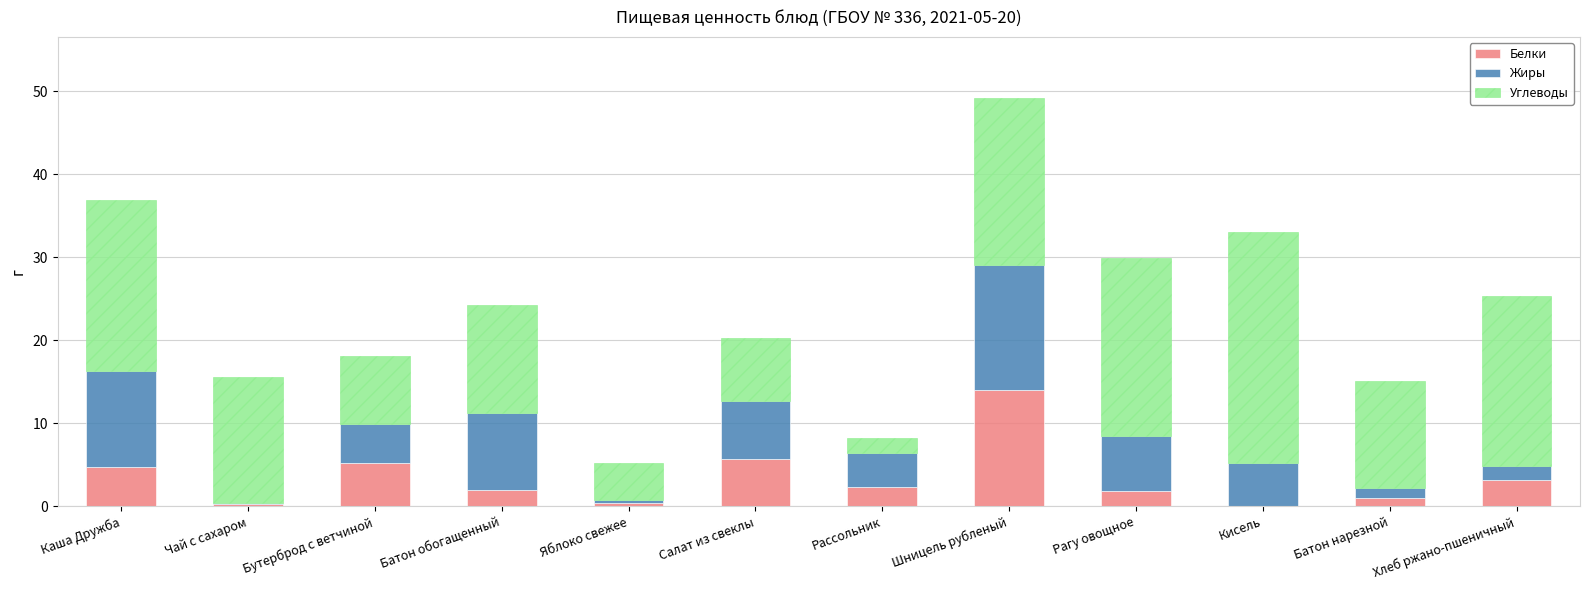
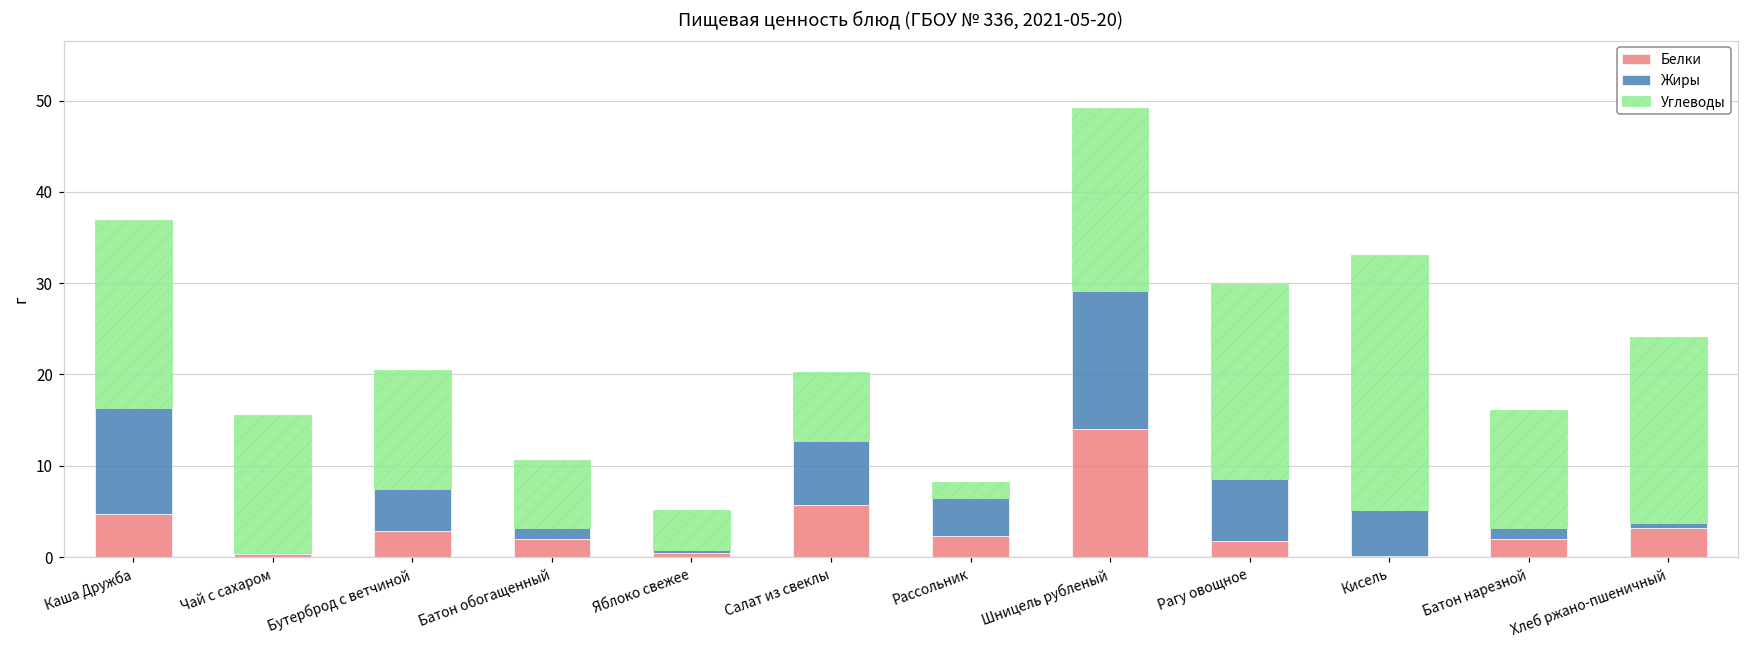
Белки, Бутерброд с ветчиной: 5 -> 3
Углеводы, Бутерброд с ветчиной: 8 -> 13
Жиры, Батон обогащенный: 9 -> 1
Углеводы, Батон обогащенный: 13 -> 7
Белки, Батон нарезной: 1 -> 2
Жиры, Хлеб ржано-пшеничный: 2 -> 1
